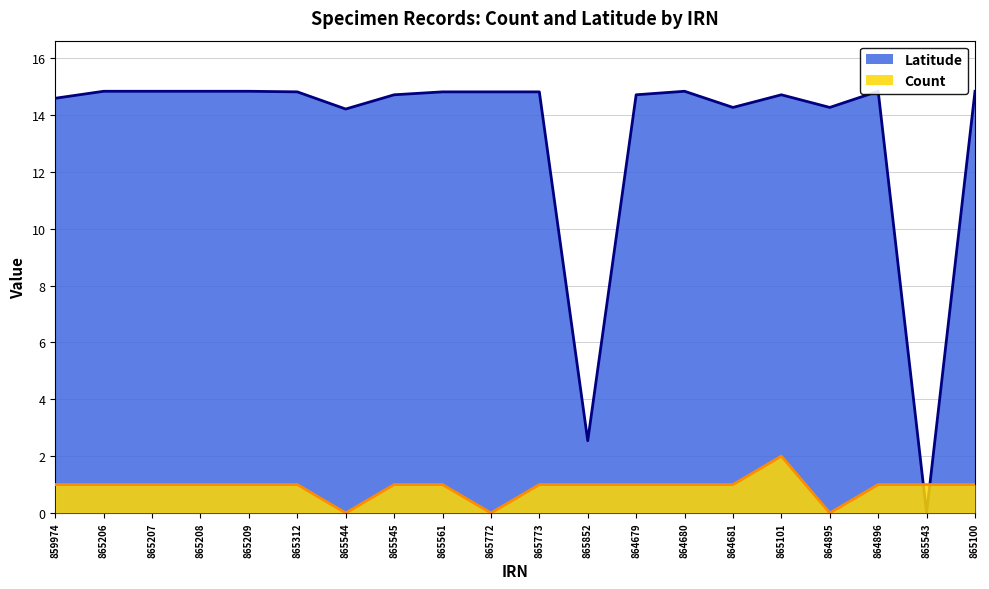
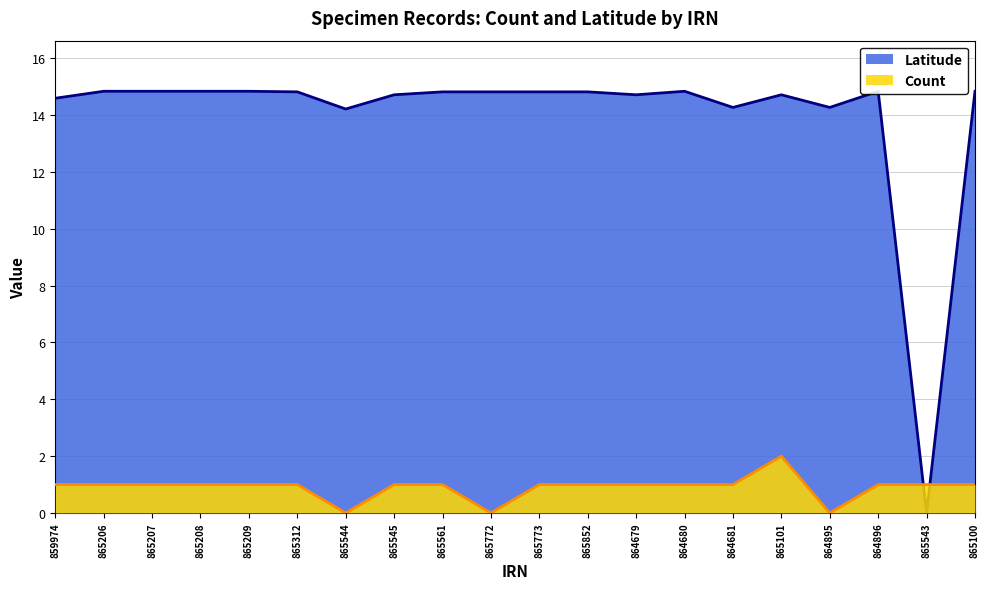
Latitude, 865852: 2.5 -> 14.8
